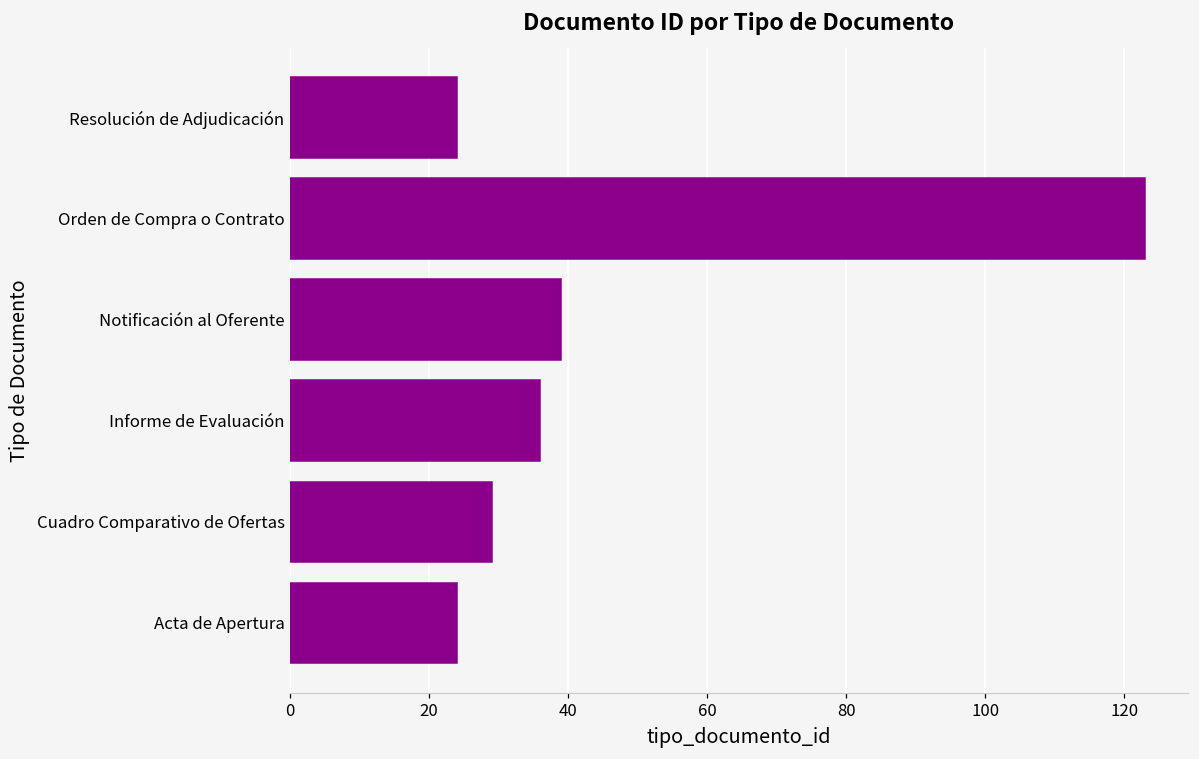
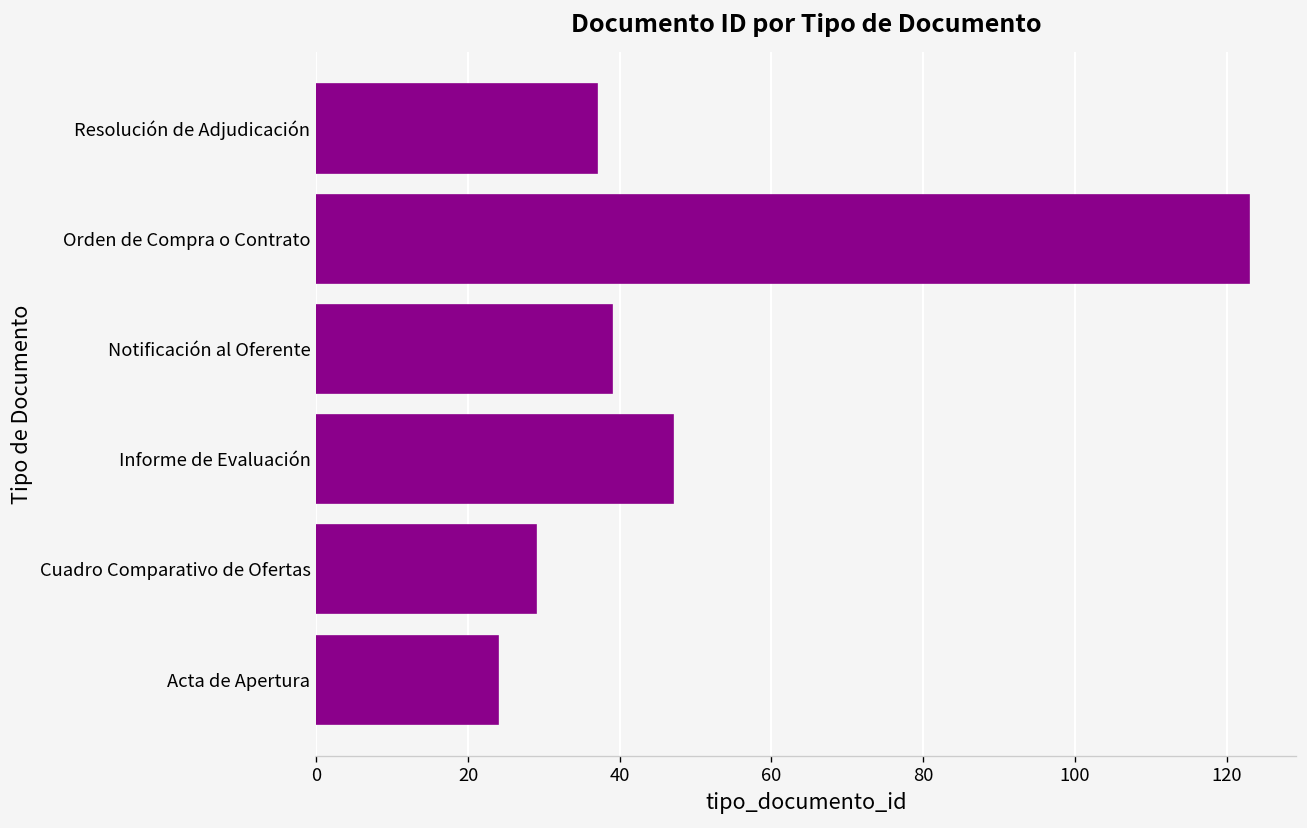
Resolución de Adjudicación: 24 -> 37
Informe de Evaluación: 36 -> 47
